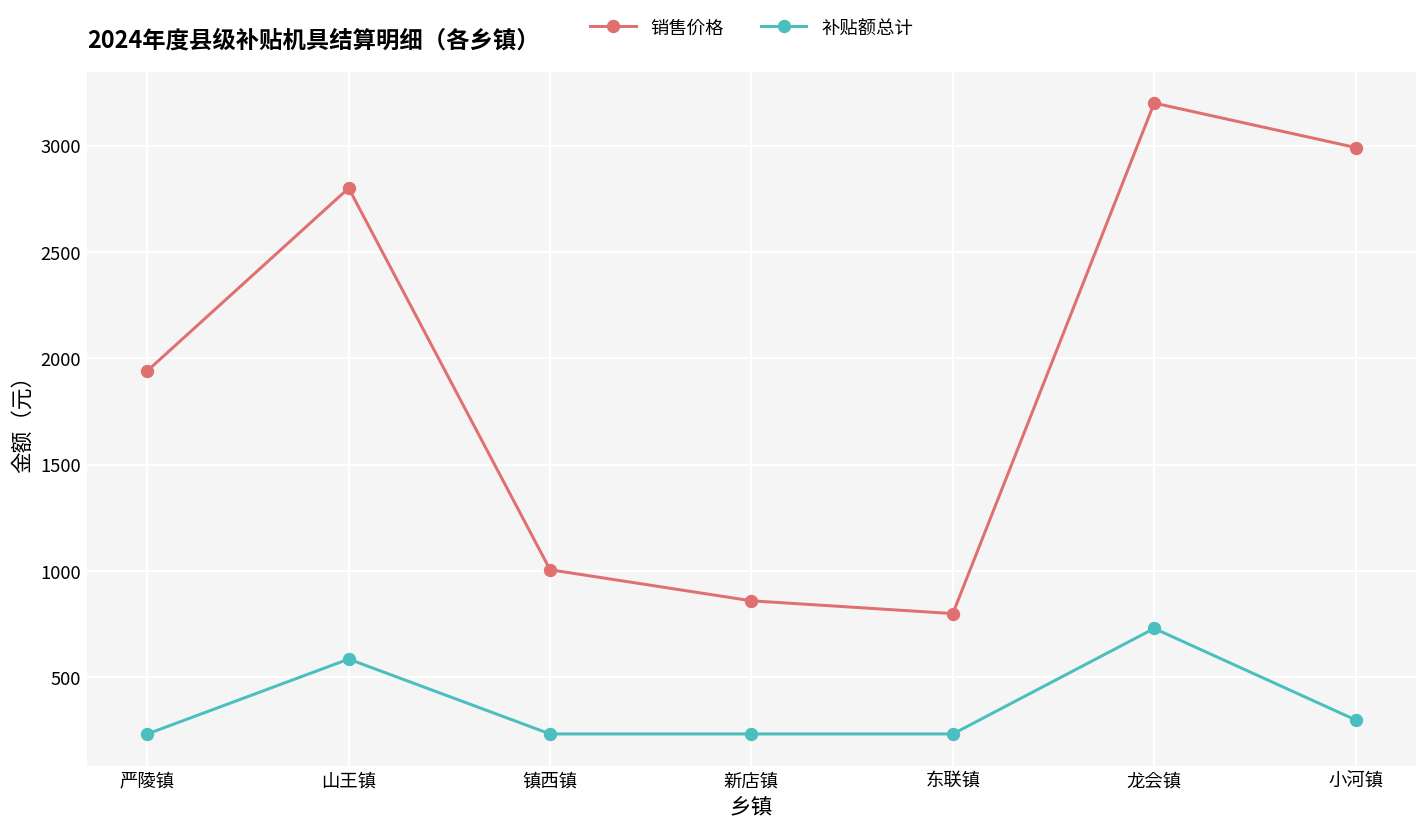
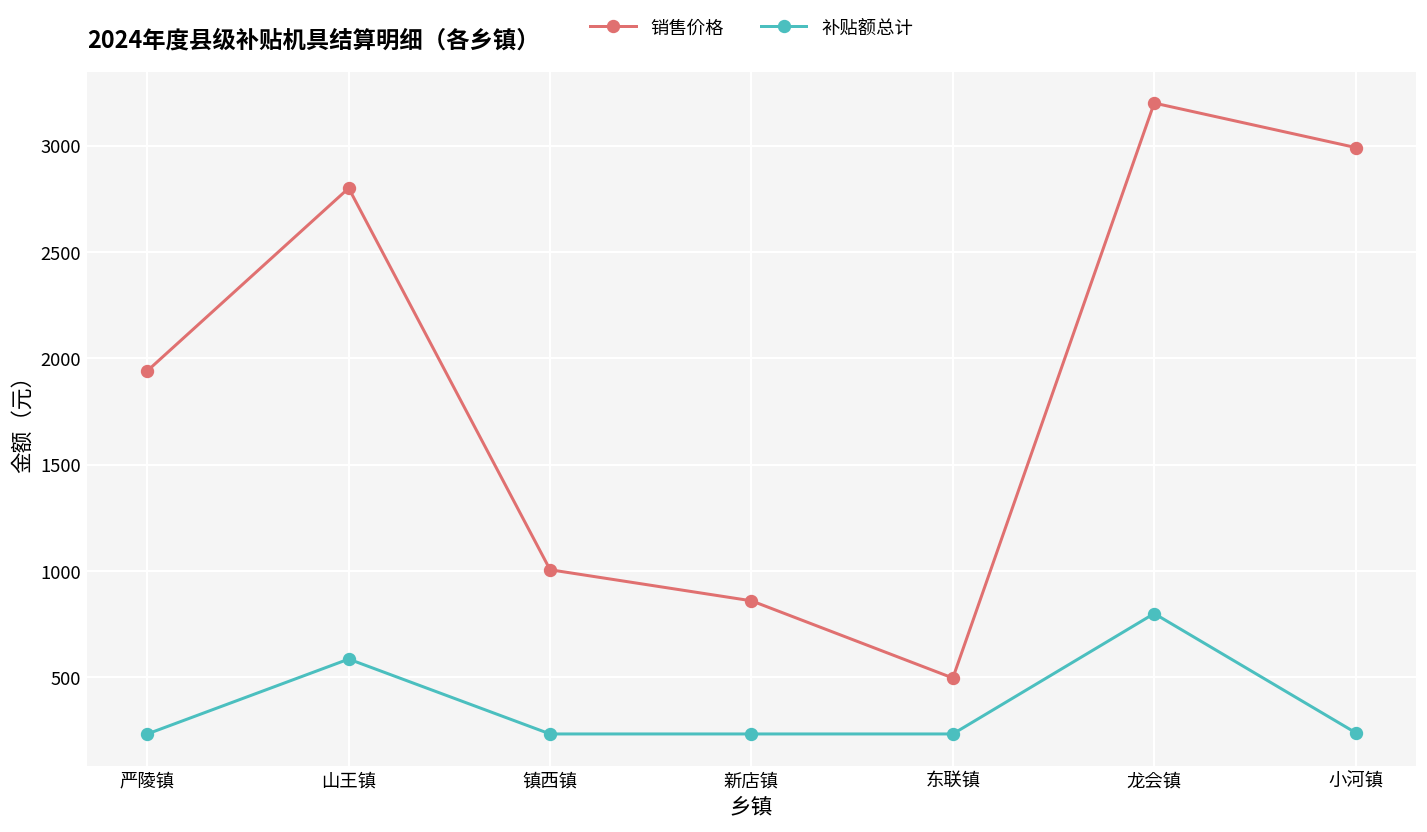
销售价格, 东联镇: 800 -> 500
补贴额总计, 龙会镇: 730 -> 800
补贴额总计, 小河镇: 300 -> 240
